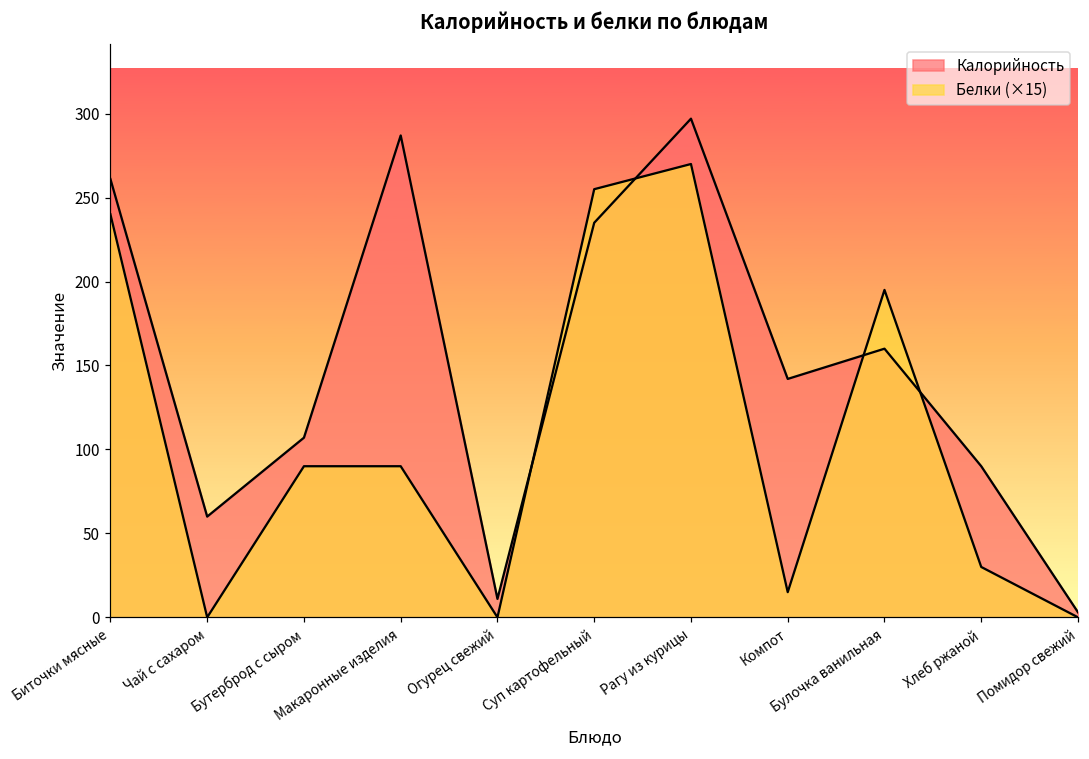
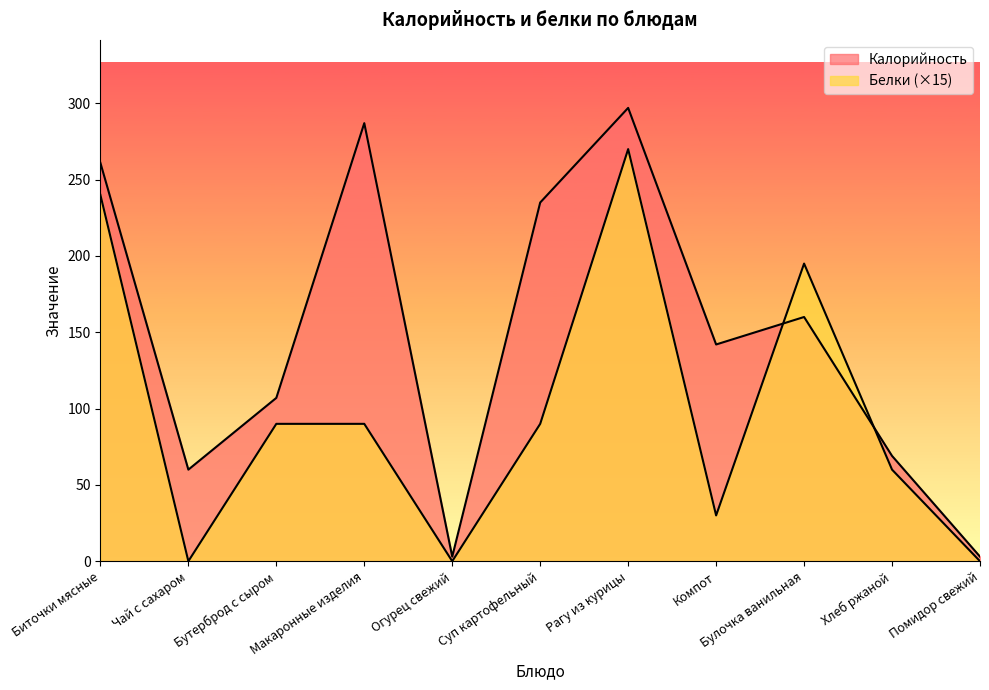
Калорийность, Огурец свежий: 11 -> 3
Белки (×15), Суп картофельный: 255 -> 90
Белки (×15), Компот: 15 -> 30
Калорийность, Хлеб ржаной: 90 -> 69
Белки (×15), Хлеб ржаной: 30 -> 60
